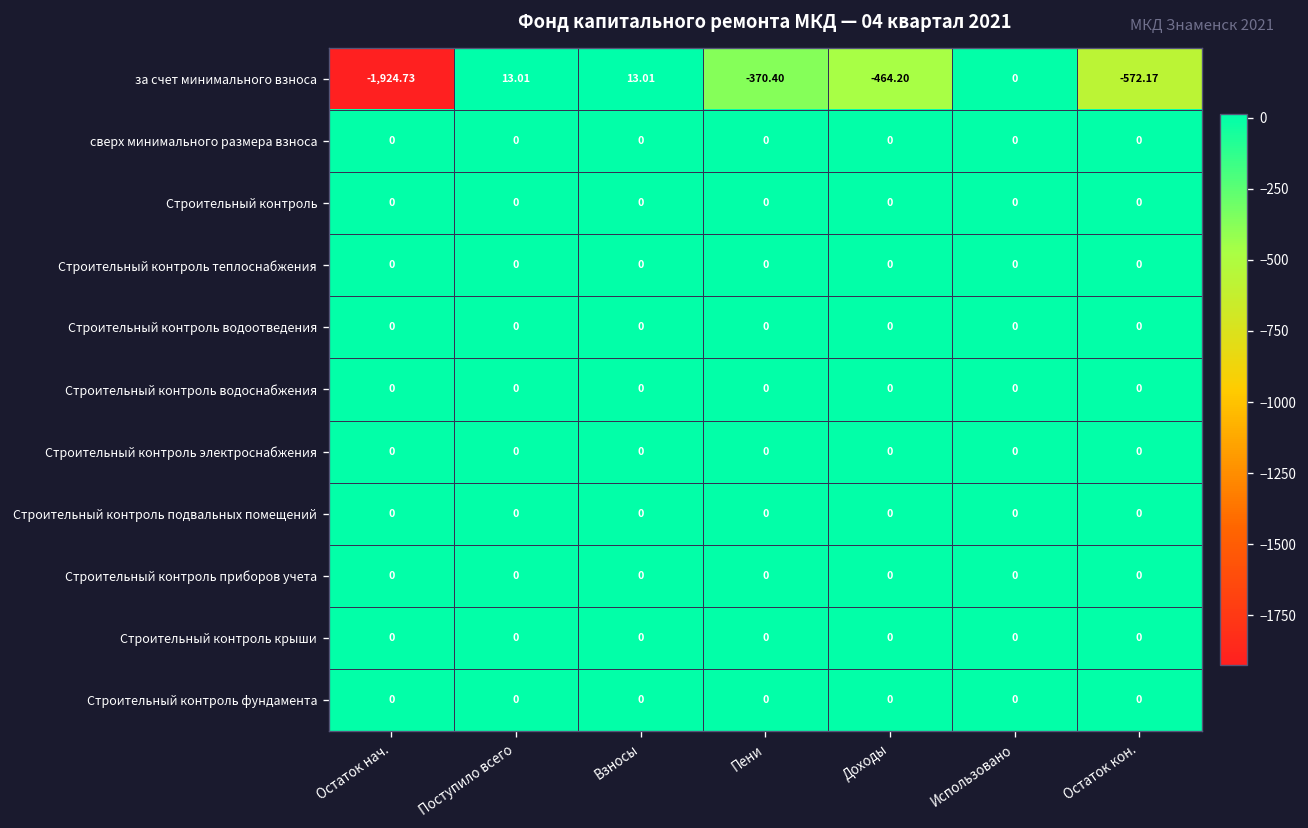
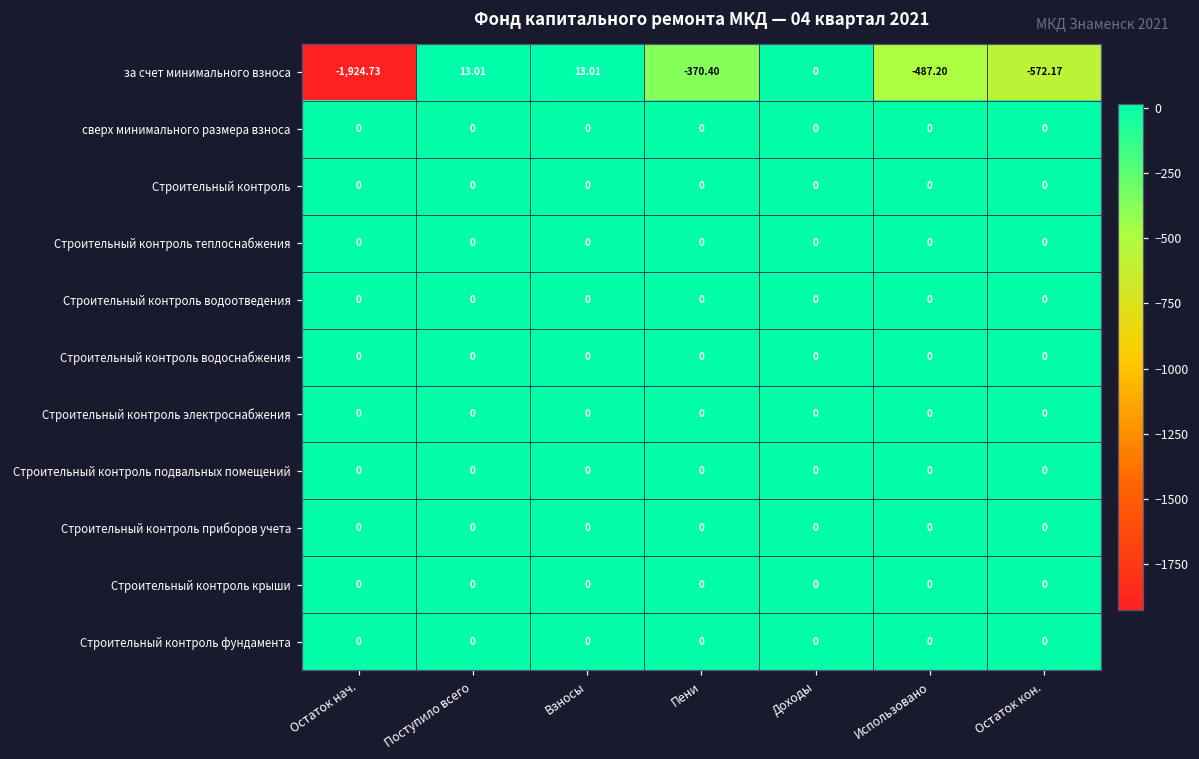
за счет минимального взноса, Доходы: -464.20 -> 0
за счет минимального взноса, Использовано: 0 -> -487.20
